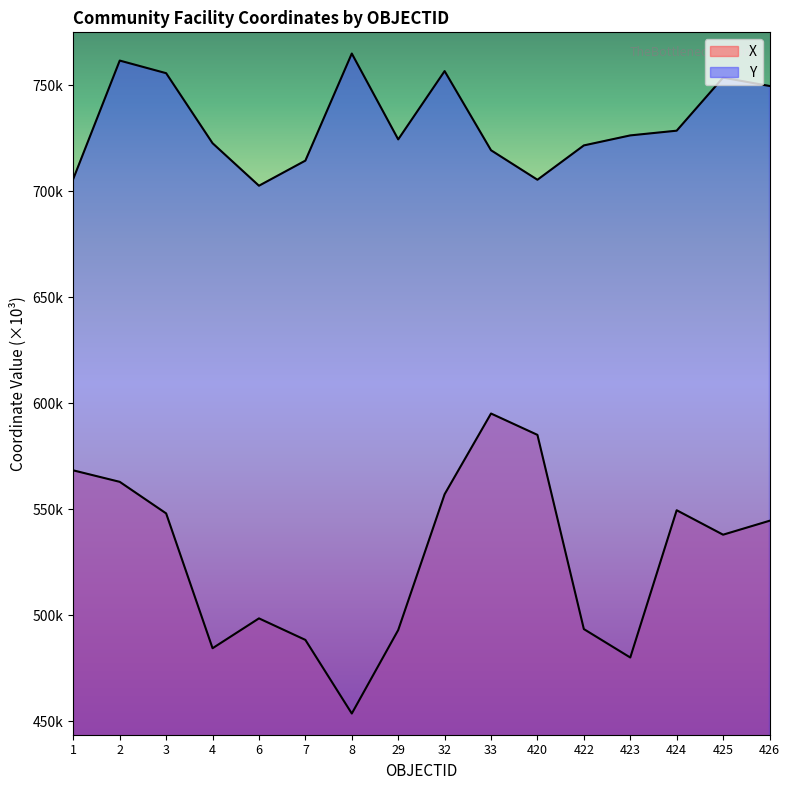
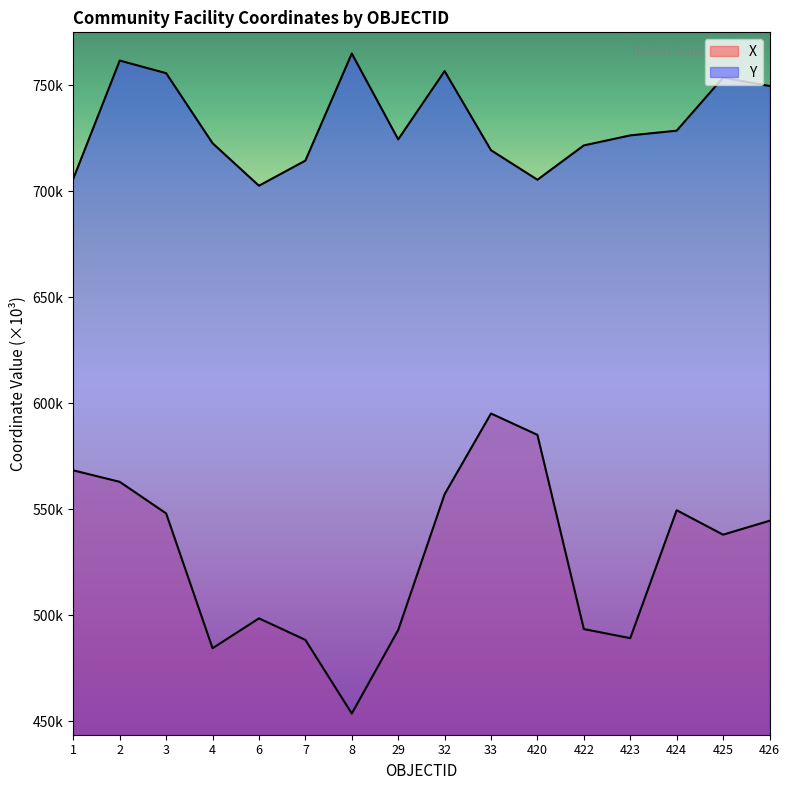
X, 423: 480000 -> 489000
